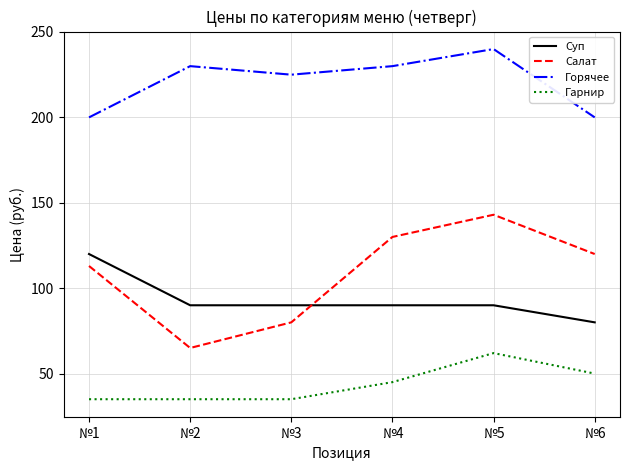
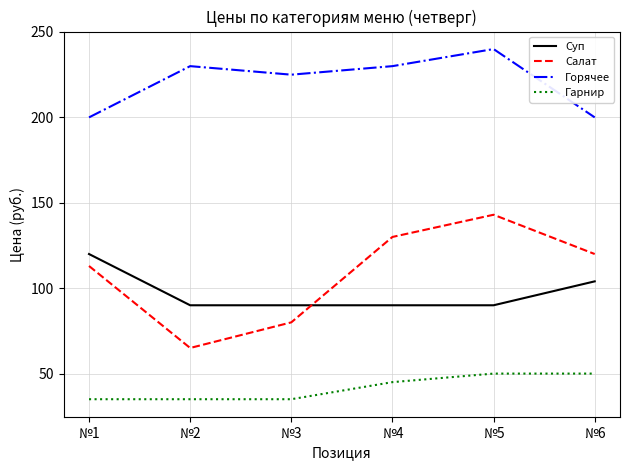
Гарнир, №5: 62 -> 50
Суп, №6: 80 -> 104
